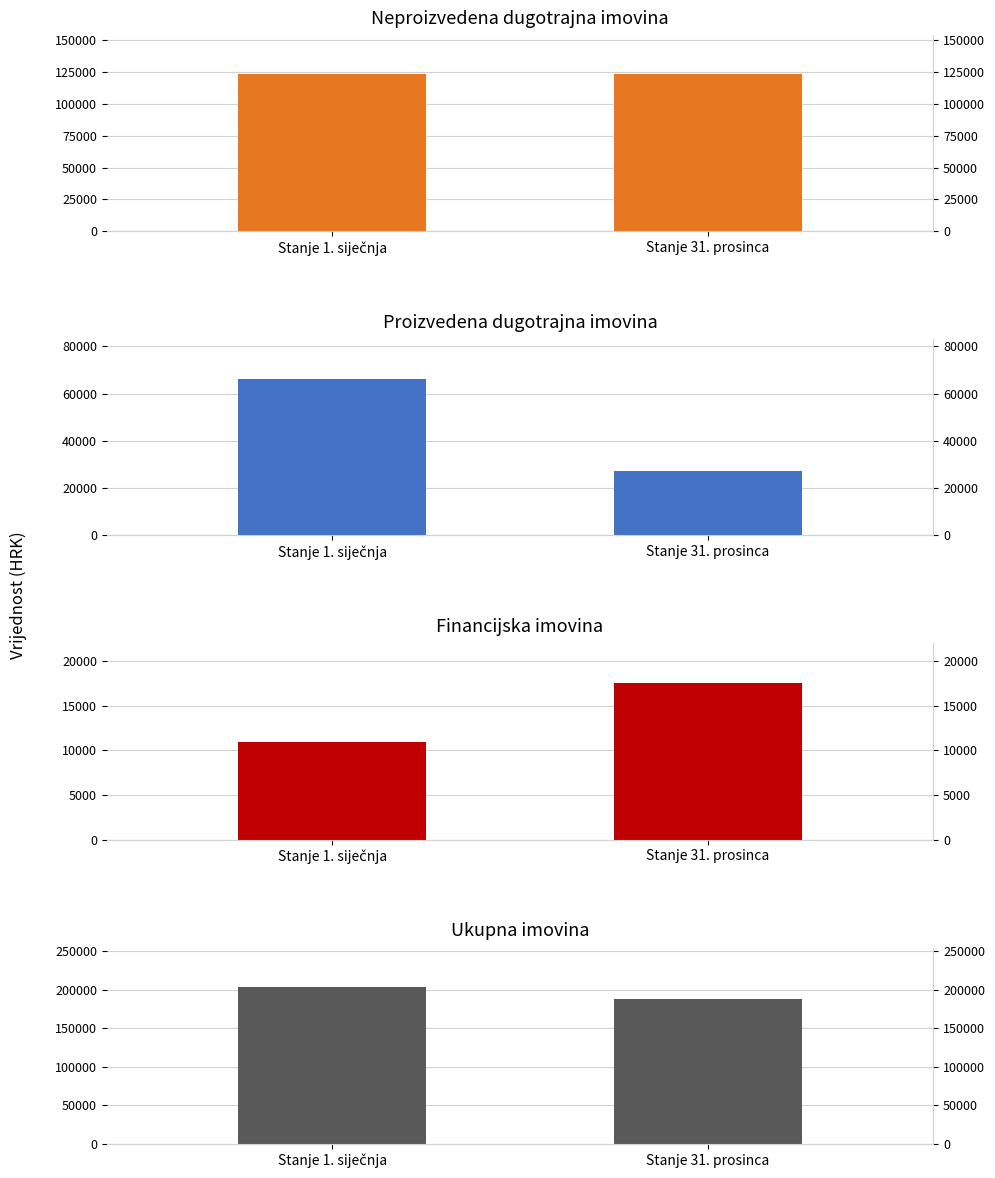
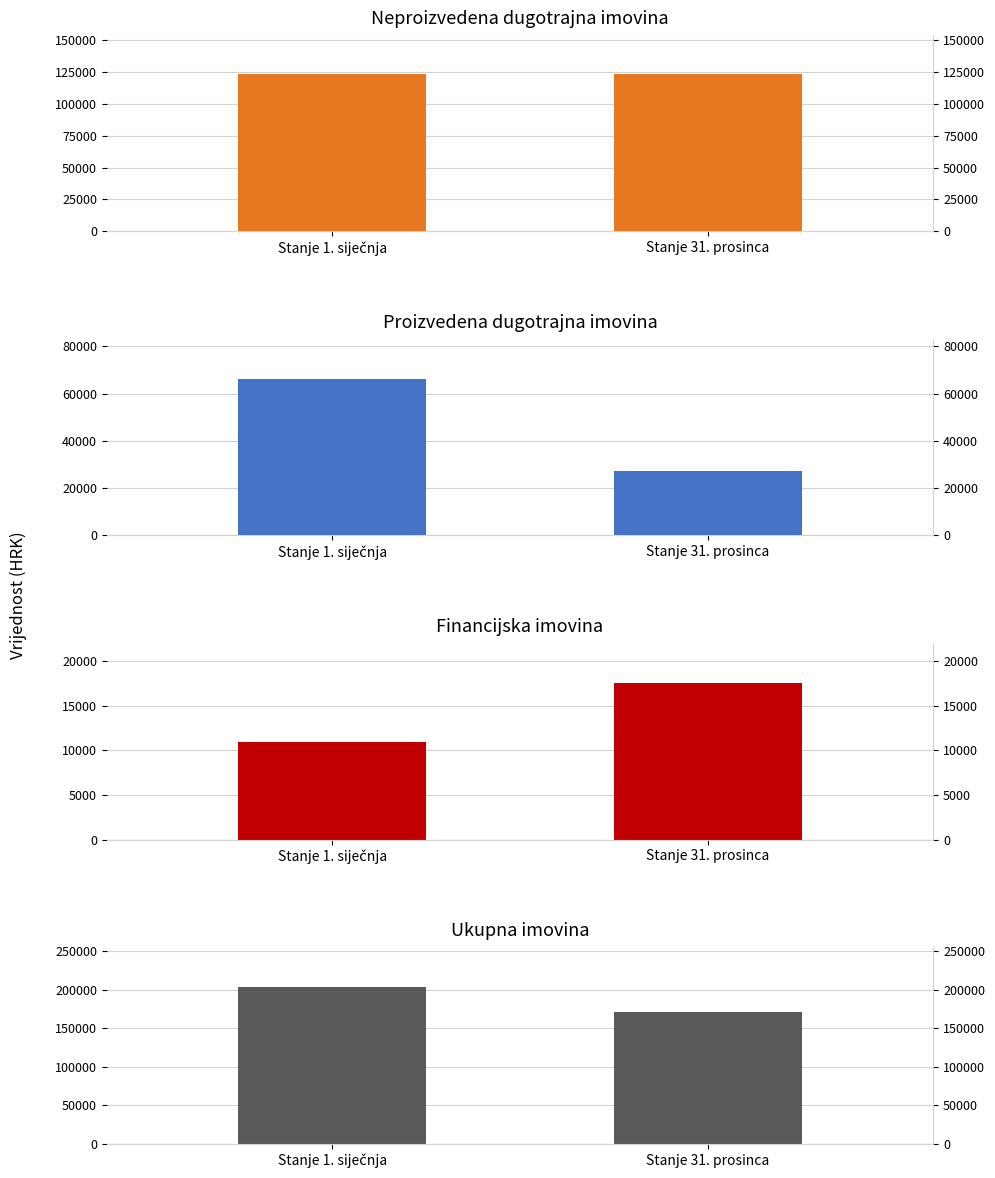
Ukupna imovina, Stanje 31. prosinca: 190000 -> 170000
